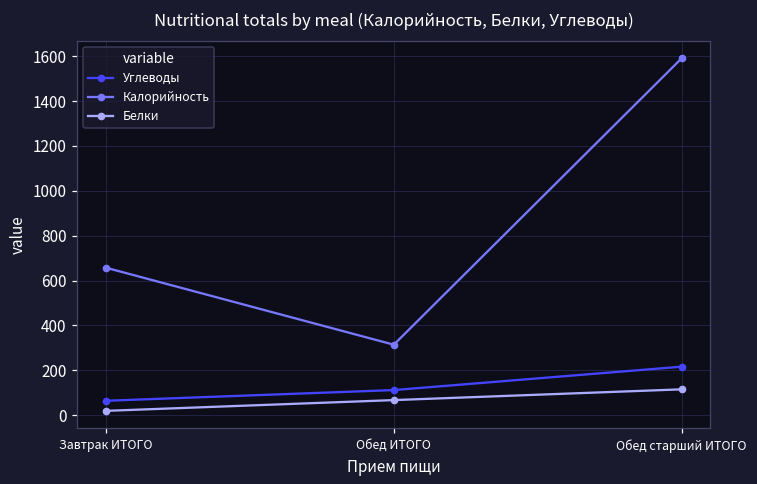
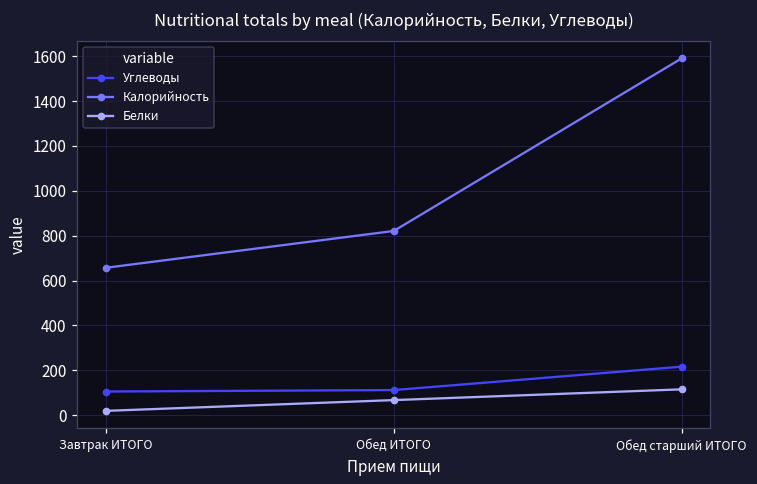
Углеводы, Завтрак ИТОГО: 60 -> 110
Калорийность, Обед ИТОГО: 310 -> 820
